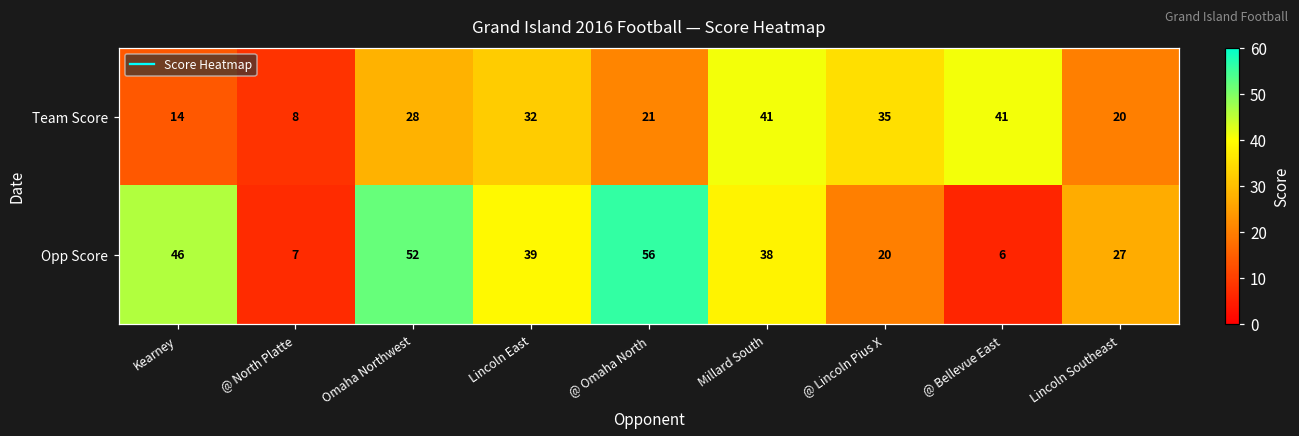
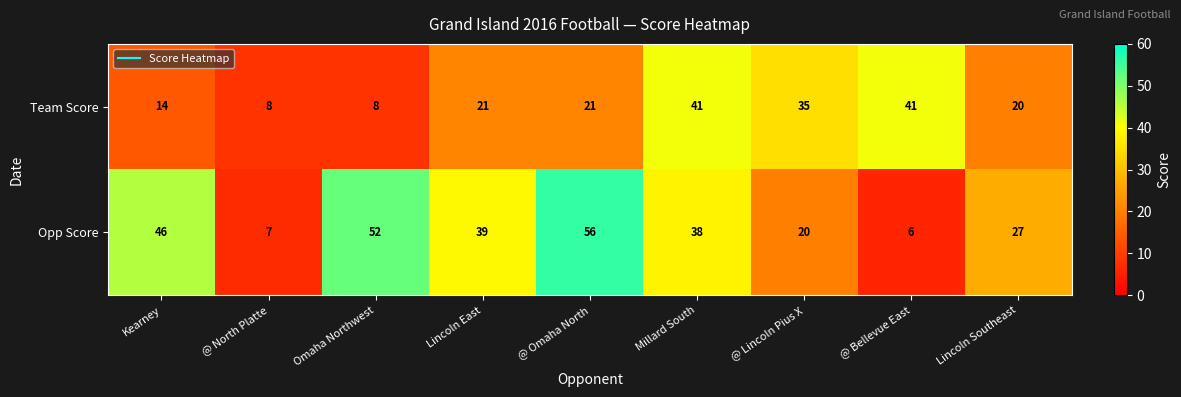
Team Score, Omaha Northwest: 28 -> 8
Team Score, Lincoln East: 32 -> 21
